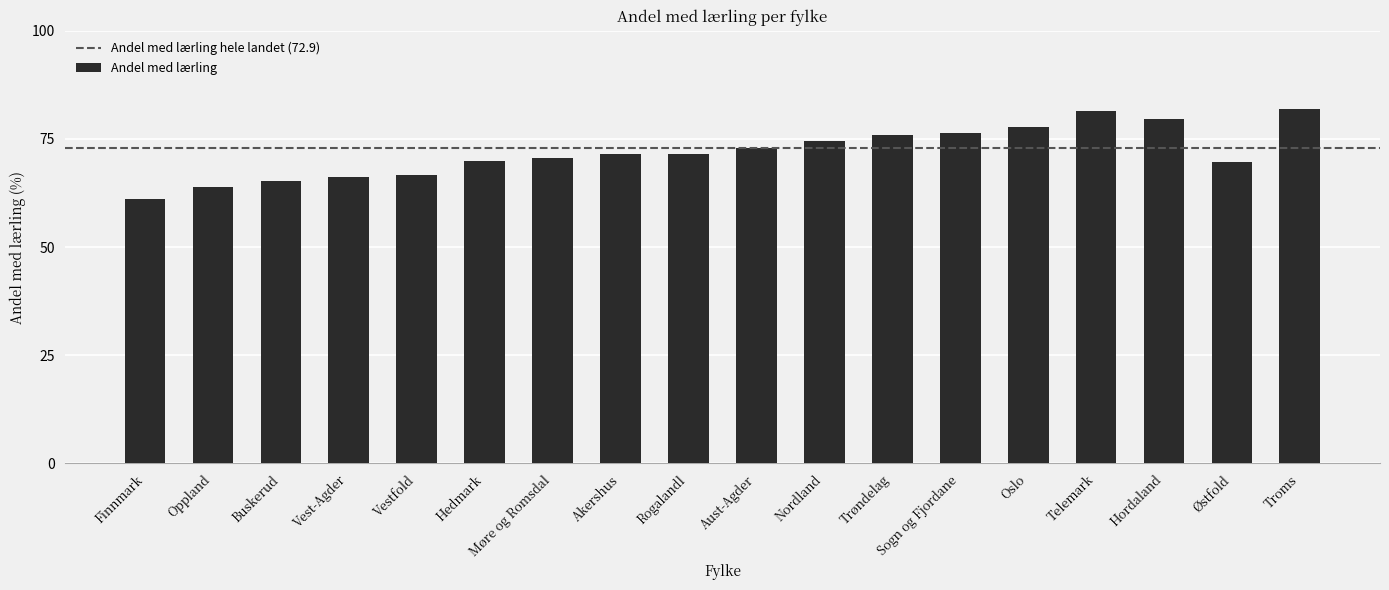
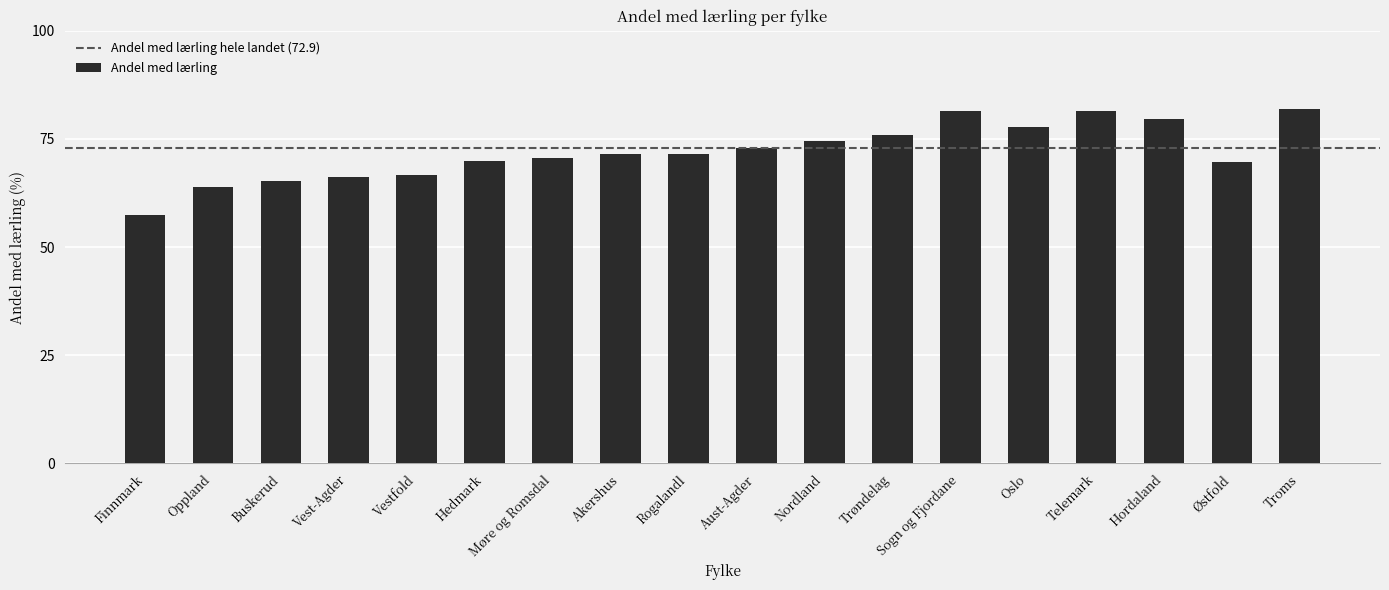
Finnmark: 61 -> 57
Sogn og Fjordane: 76 -> 81
